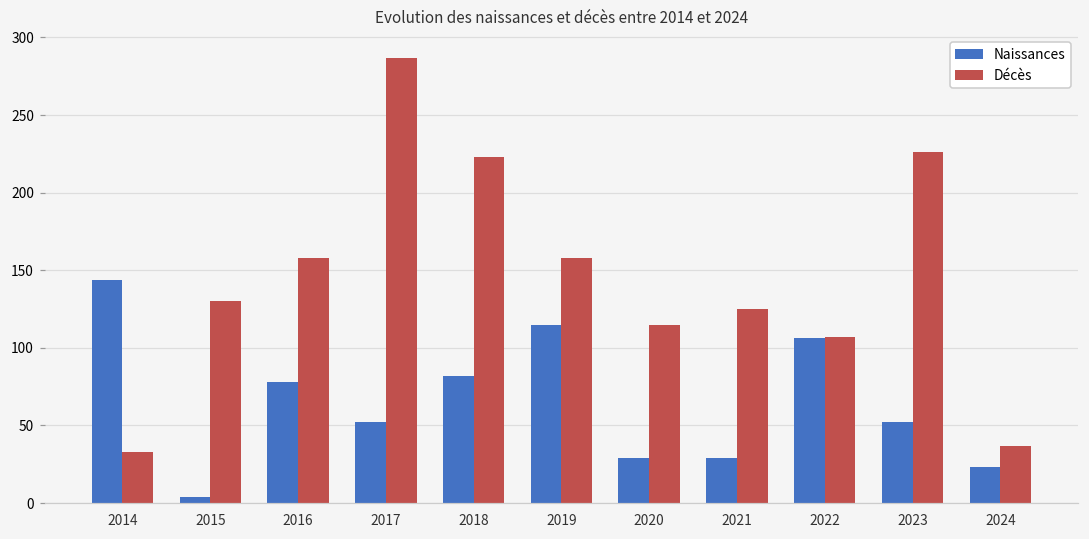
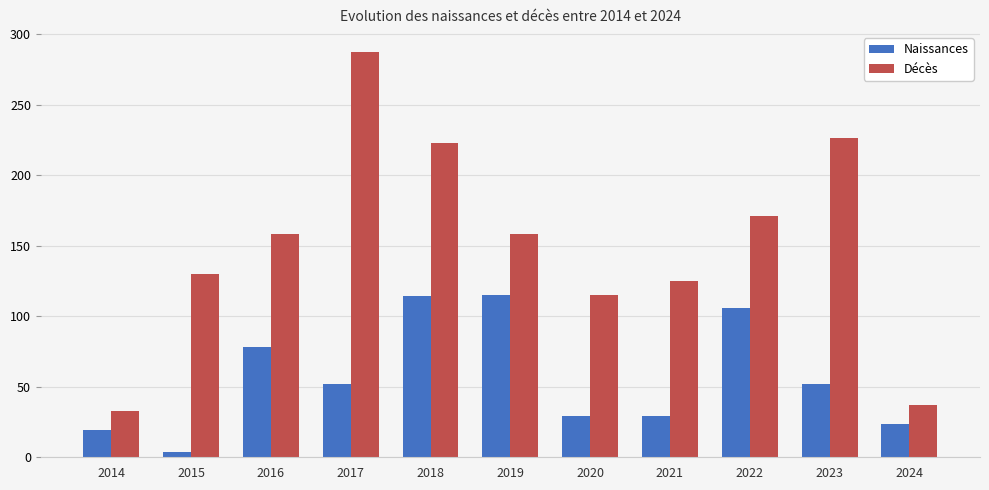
Naissances, 2014: 144 -> 19
Naissances, 2018: 82 -> 114
Décès, 2022: 107 -> 171
